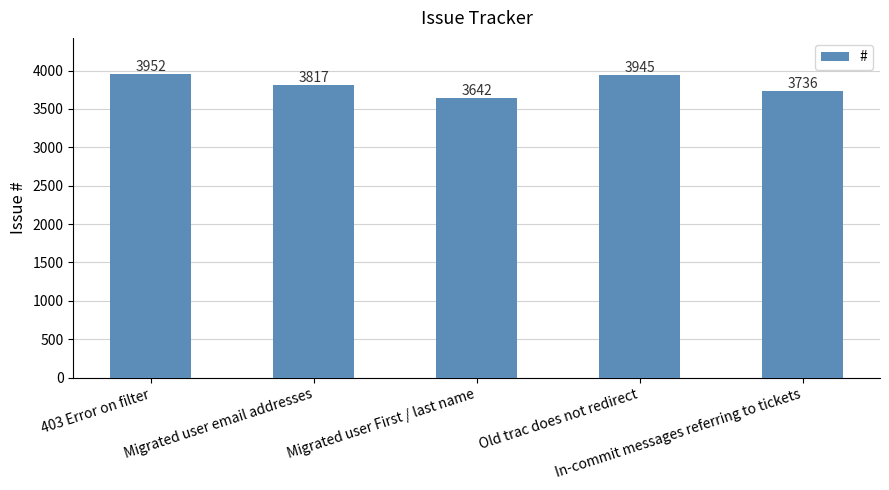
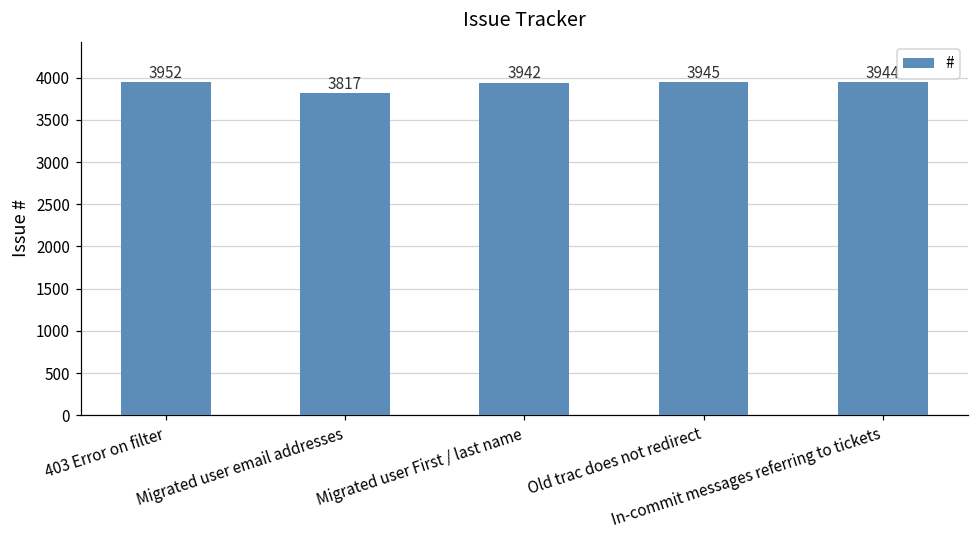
Migrated user First / last name: 3642 -> 3942
In-commit messages referring to tickets: 3736 -> 3944
